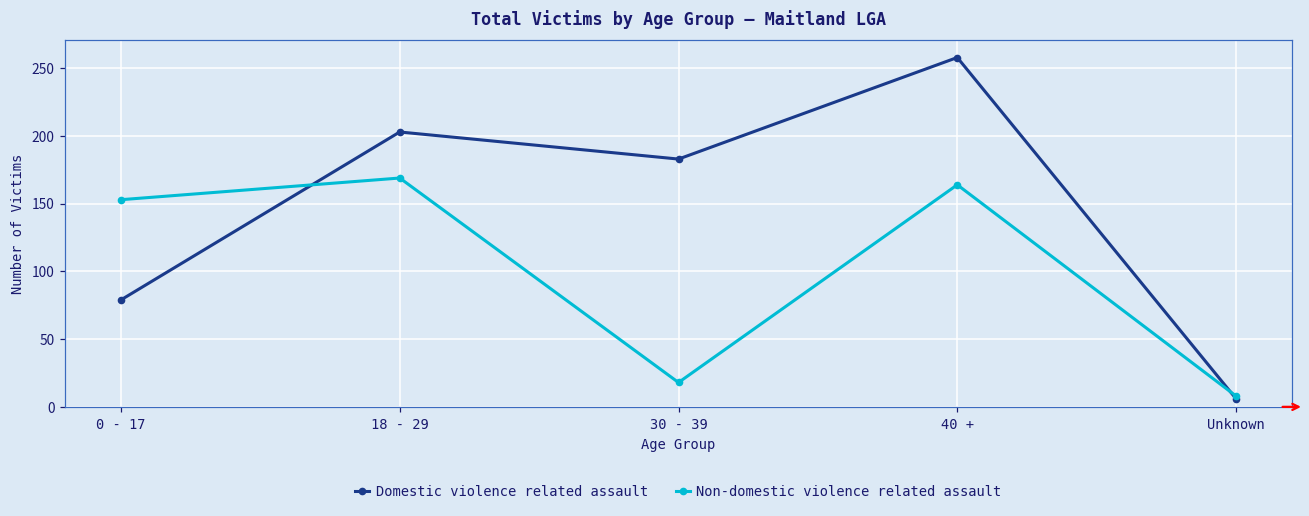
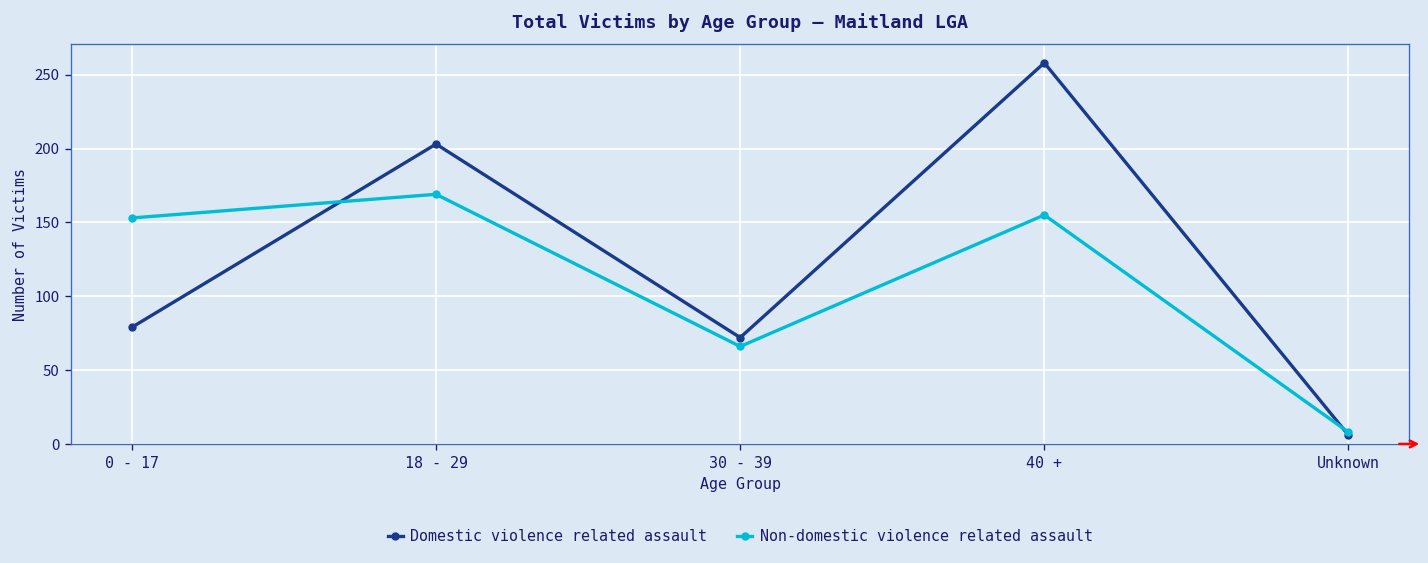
Domestic violence related assault, 30 - 39: 183 -> 72
Non-domestic violence related assault, 30 - 39: 18 -> 66
Non-domestic violence related assault, 40 +: 164 -> 155
